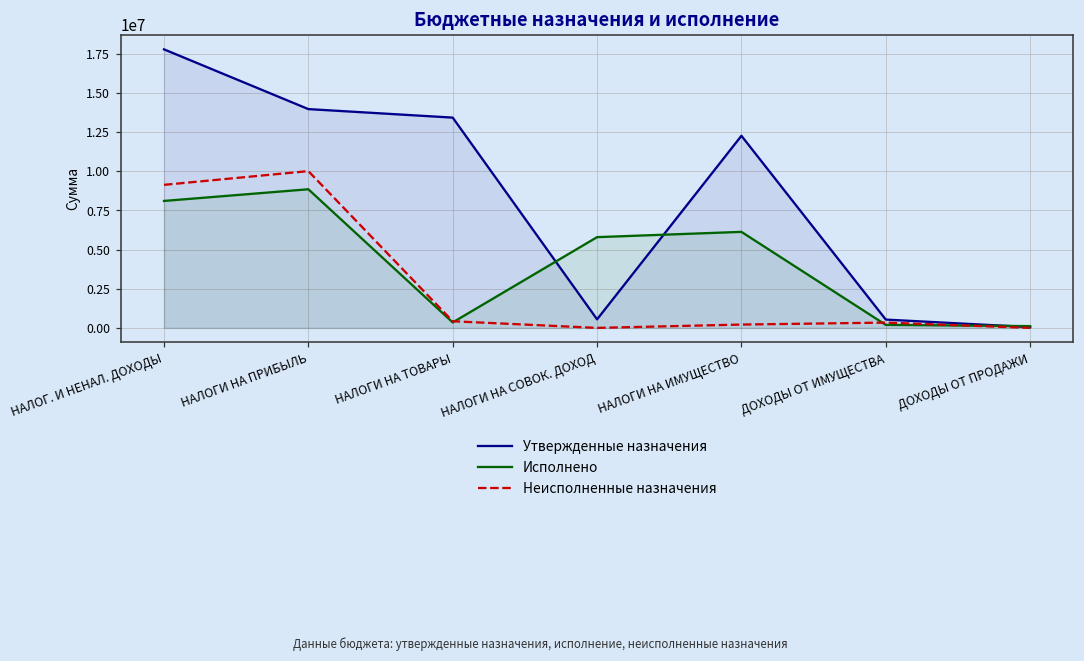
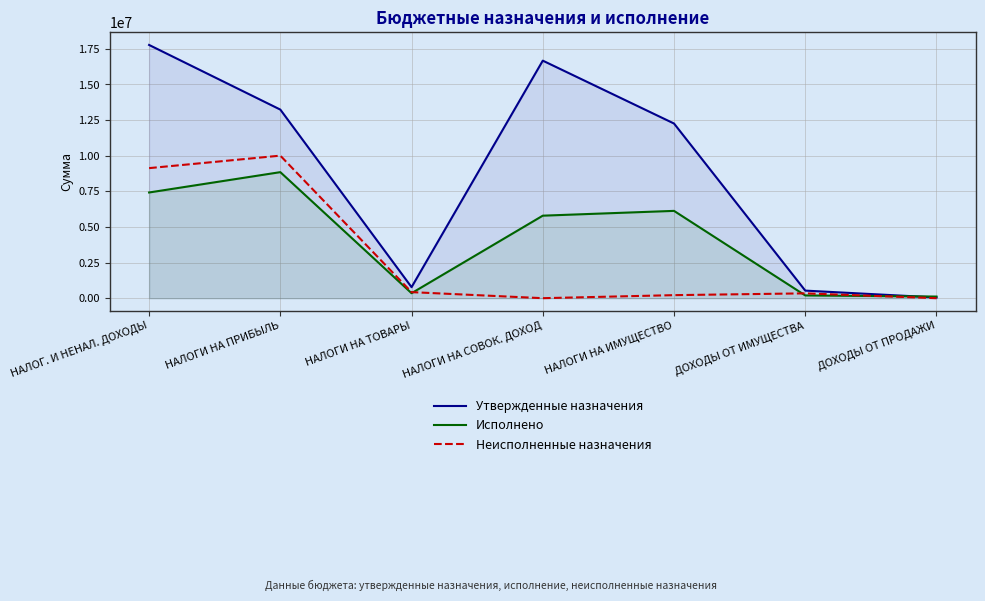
Исполнено, НАЛОГ. И НЕНАЛ. ДОХОДЫ: 8100000 -> 7400000
Утвержденные назначения, НАЛОГИ НА ПРИБЫЛЬ: 14000000 -> 13200000
Утвержденные назначения, НАЛОГИ НА ТОВАРЫ: 13400000 -> 800000
Утвержденные назначения, НАЛОГИ НА СОВОК. ДОХОД: 500000 -> 16700000
